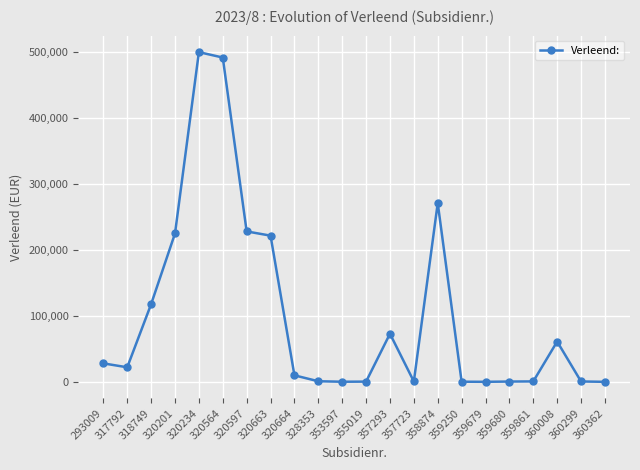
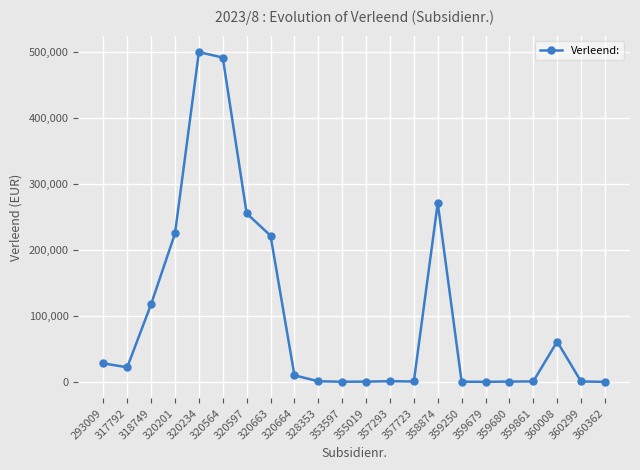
320597: 230,000 -> 260,000
357293: 70,000 -> 0
